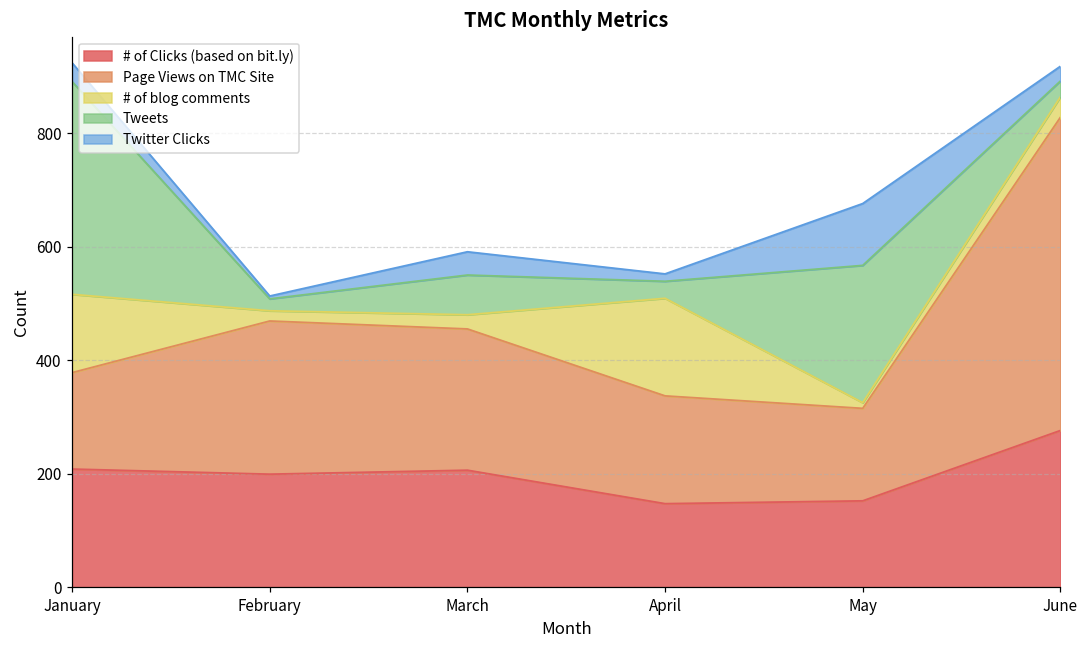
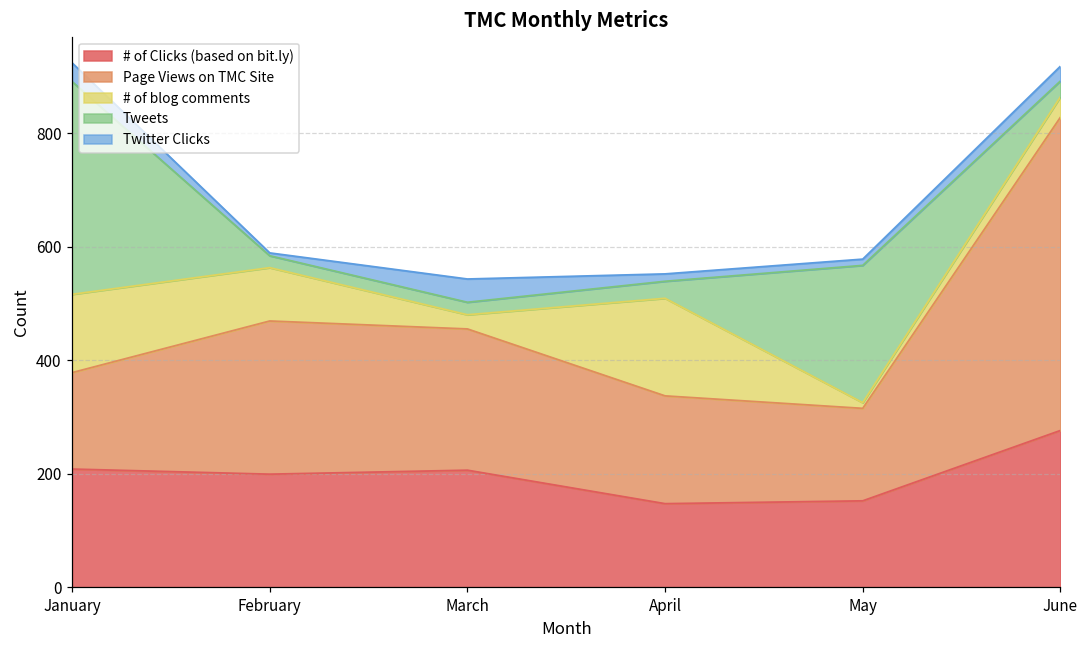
# of blog comments, February: 20 -> 90
Tweets, March: 70 -> 20
Twitter Clicks, May: 110 -> 10
